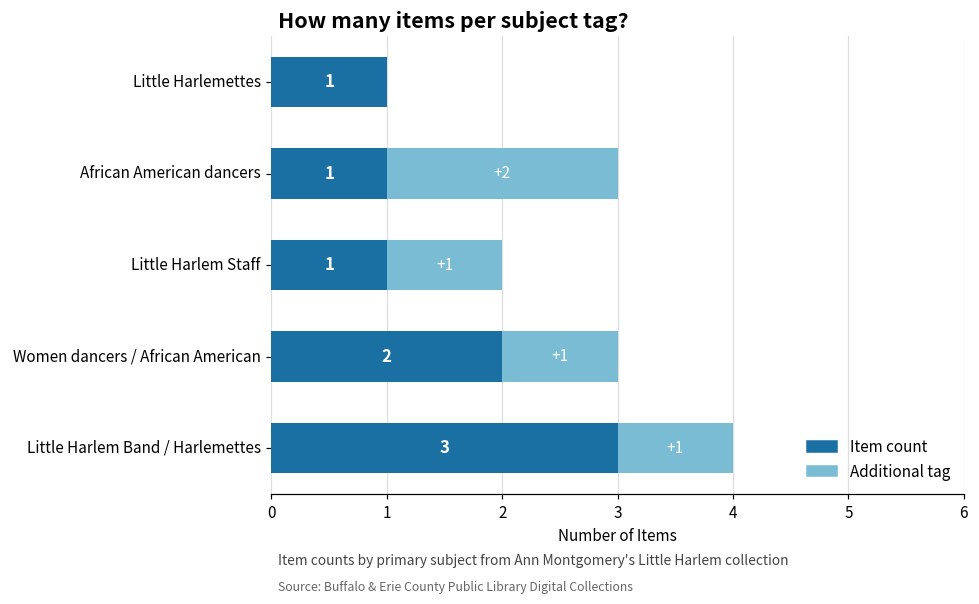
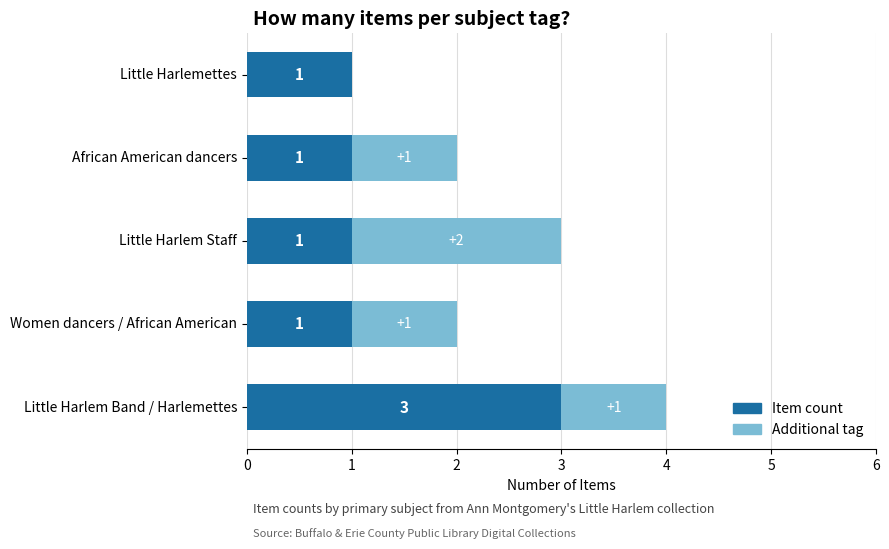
Additional tag, African American dancers: +2 -> +1
Additional tag, Little Harlem Staff: +1 -> +2
Item count, Women dancers / African American: 2 -> 1
